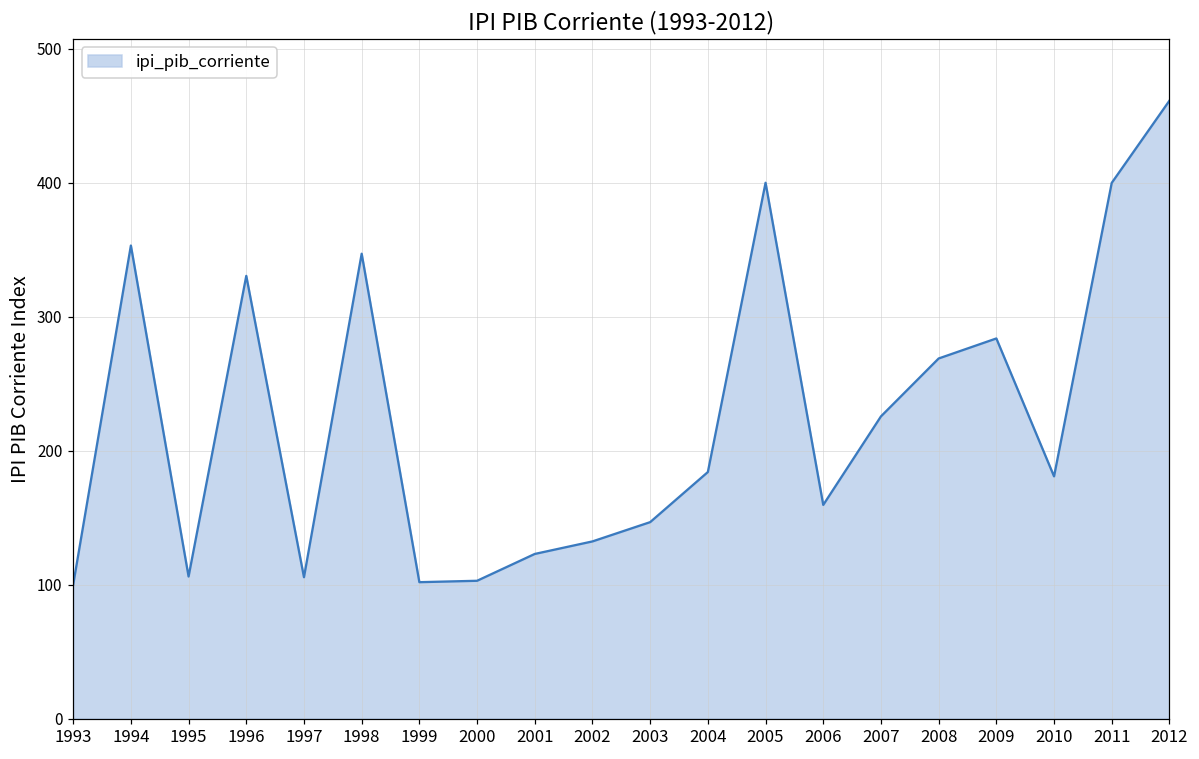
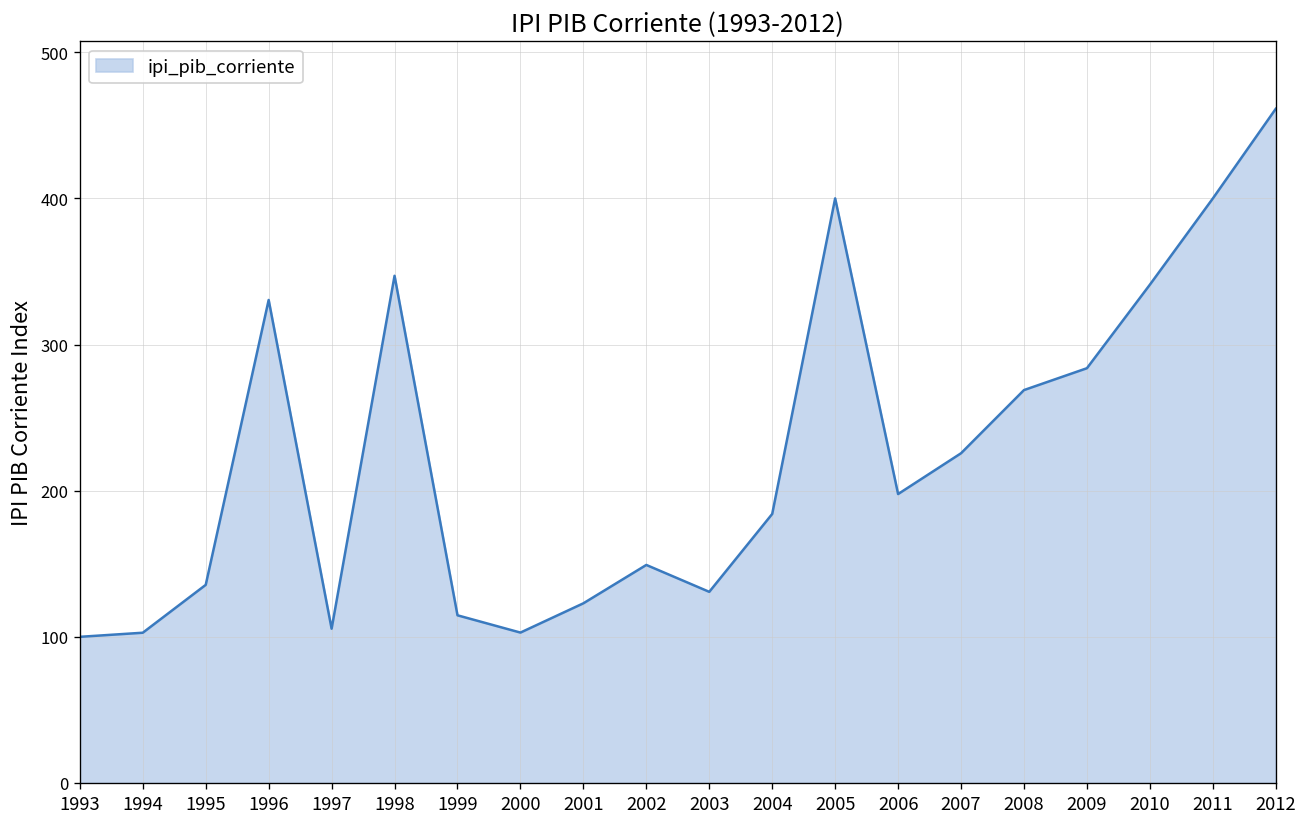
1994: 353 -> 103
1995: 106 -> 136
1999: 102 -> 115
2002: 132 -> 149
2003: 147 -> 131
2006: 160 -> 198
2010: 181 -> 341
